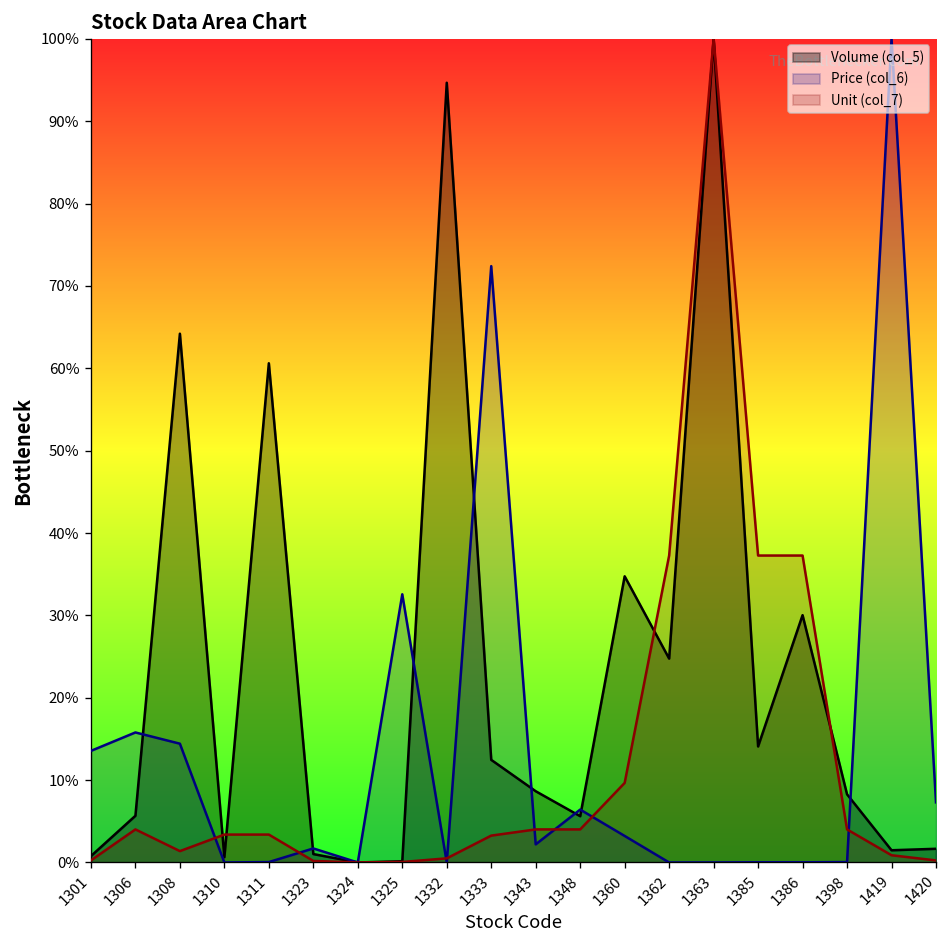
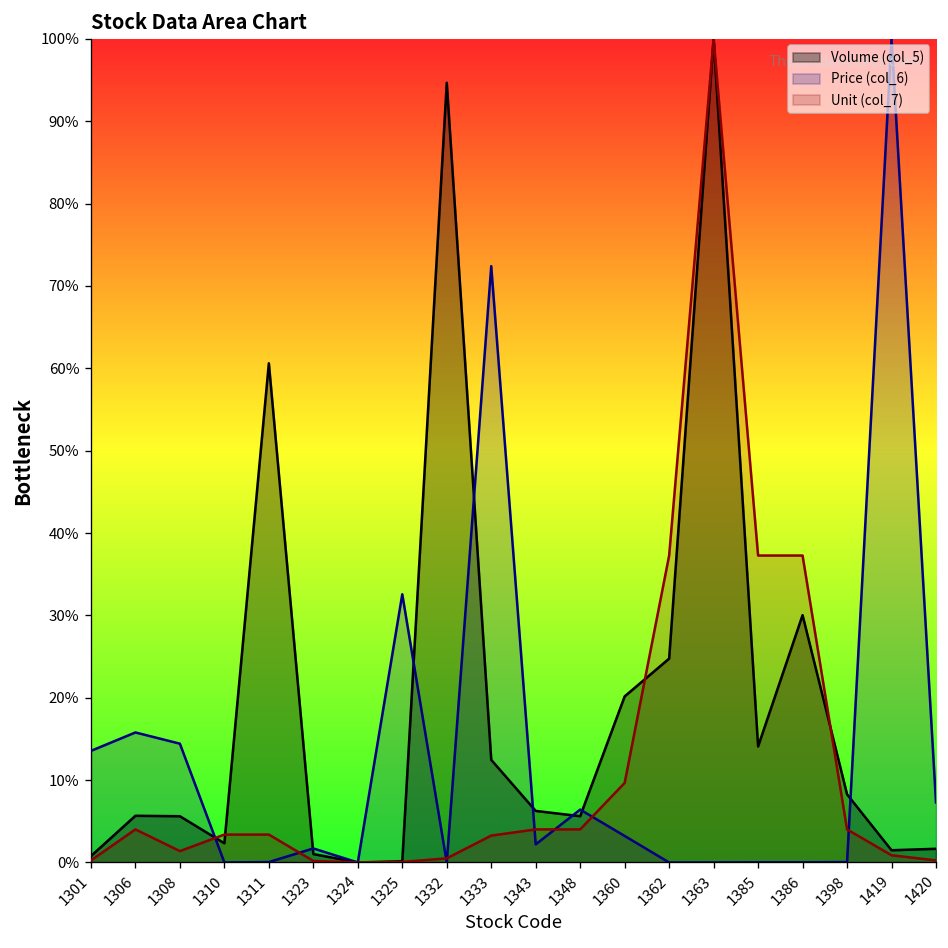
Volume (col_5), 1308: 64% -> 6%
Volume (col_5), 1310: 1% -> 2%
Volume (col_5), 1343: 9% -> 6%
Volume (col_5), 1360: 35% -> 20%
